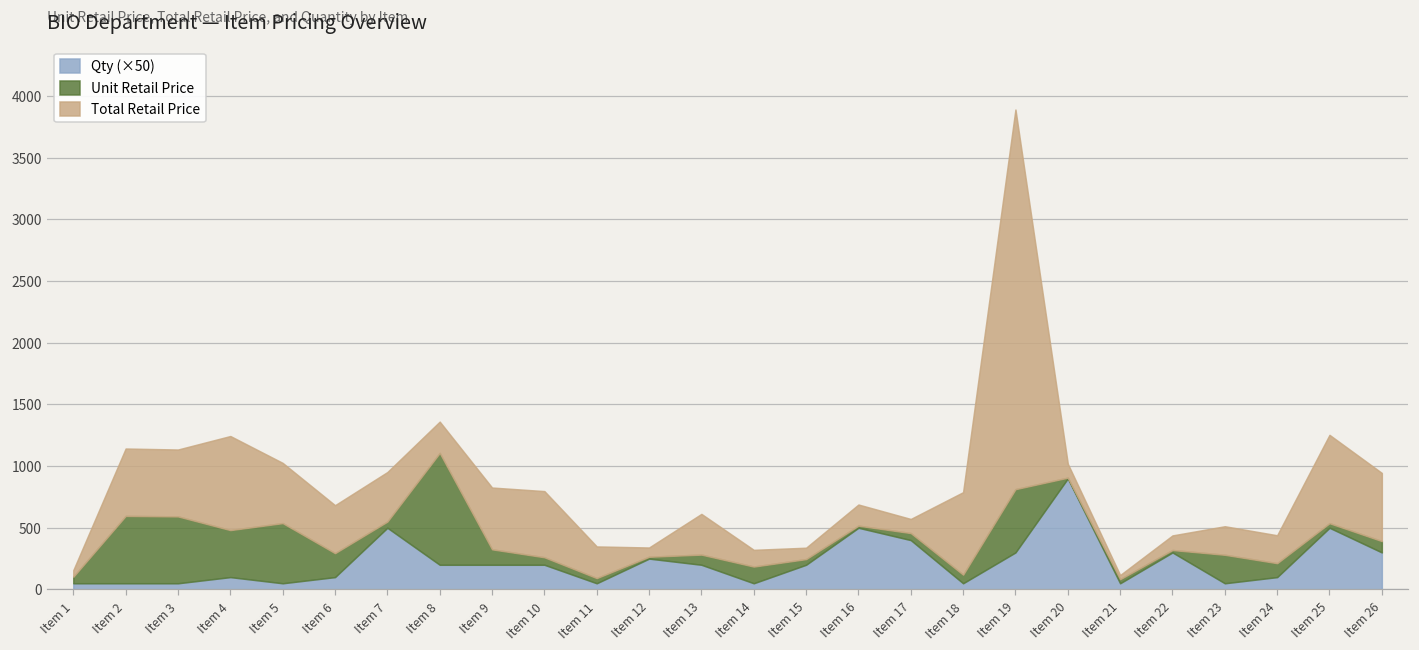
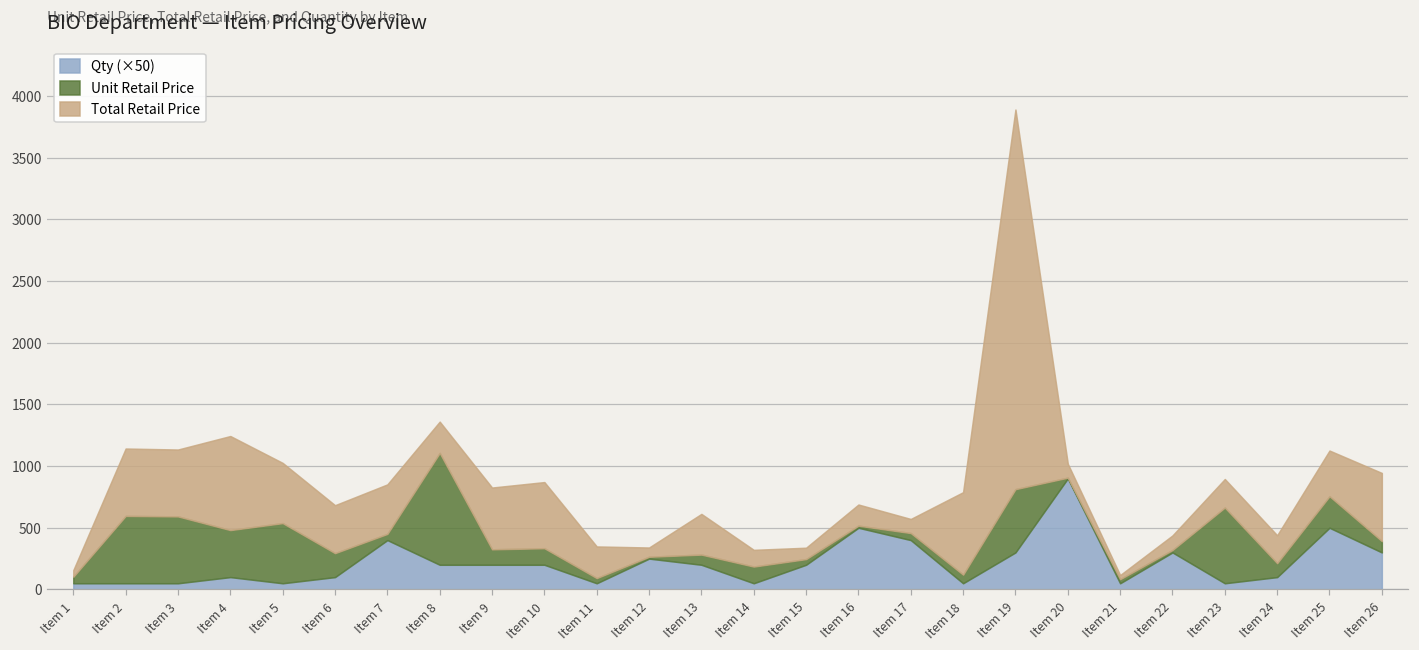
Qty (×50), Item 7: 500 -> 400
Unit Retail Price, Item 10: 60 -> 130
Unit Retail Price, Item 23: 230 -> 610
Unit Retail Price, Item 25: 40 -> 260
Total Retail Price, Item 25: 720 -> 370
